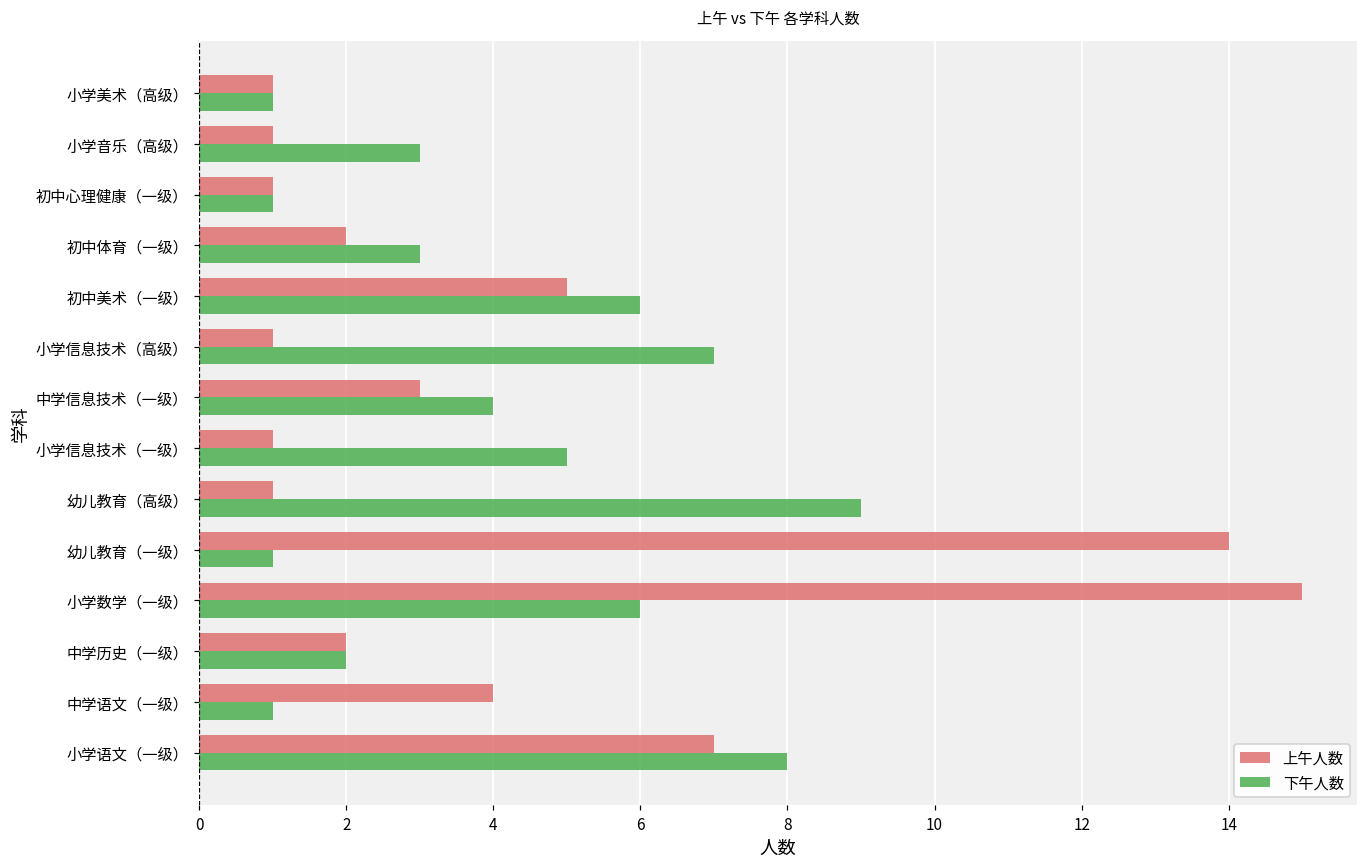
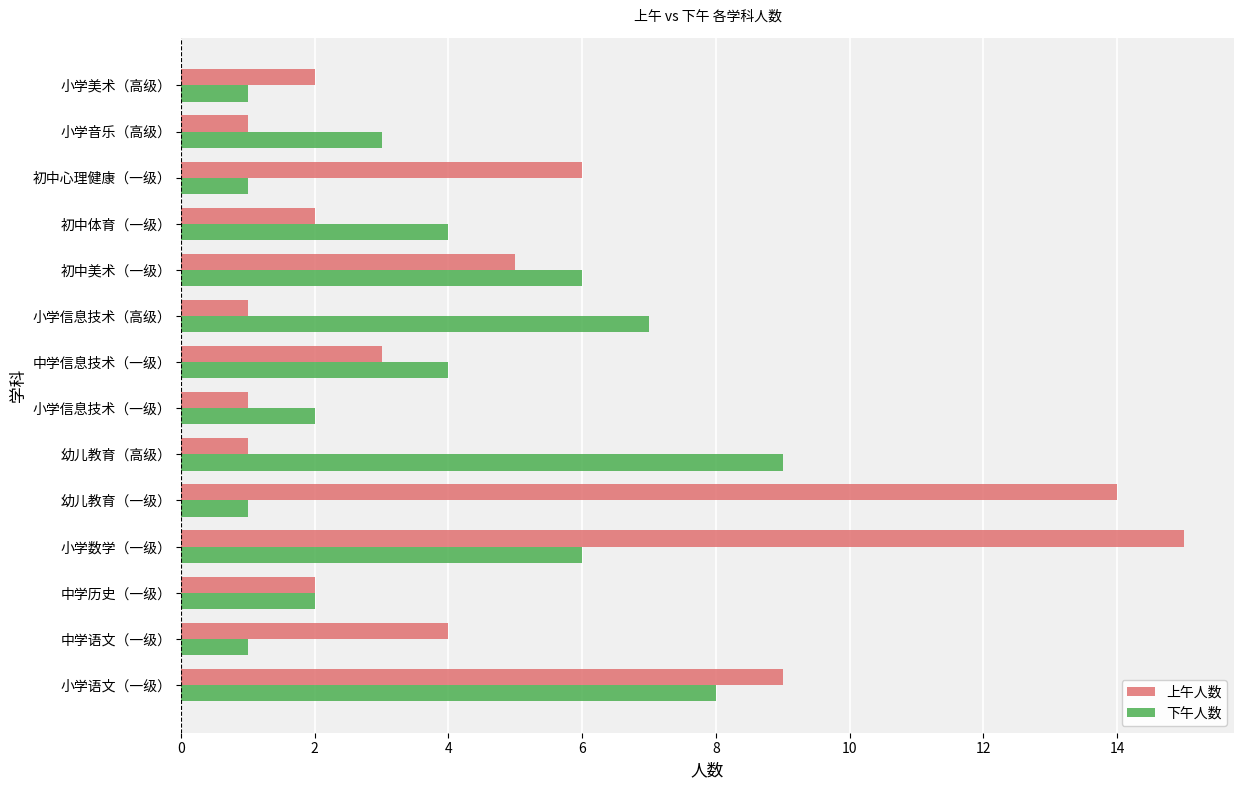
上午人数, 小学美术（高级）: 1 -> 2
上午人数, 初中心理健康（一级）: 1 -> 6
下午人数, 初中体育（一级）: 3 -> 4
下午人数, 小学信息技术（一级）: 5 -> 2
上午人数, 小学语文（一级）: 7 -> 9
